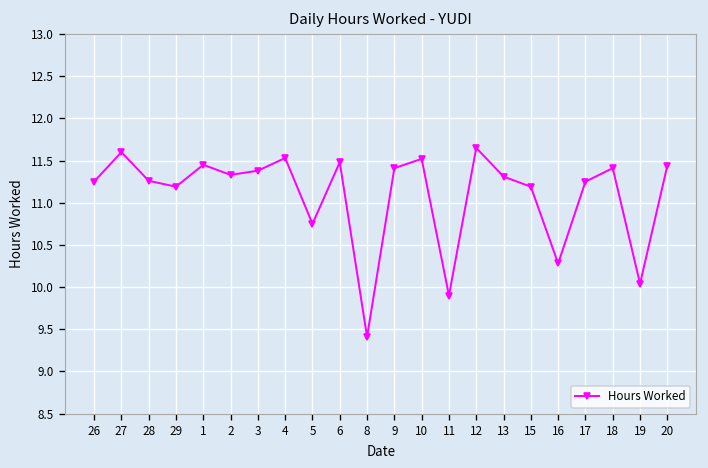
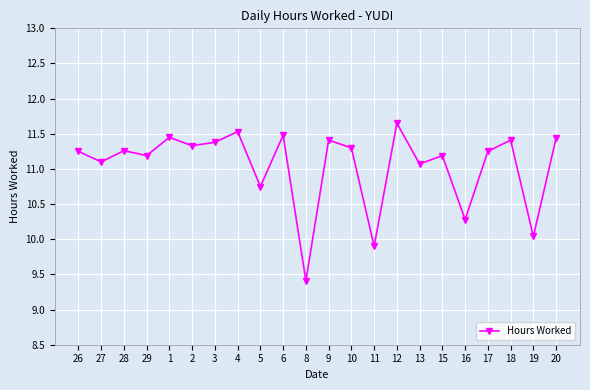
27: 11.6 -> 11.1
10: 11.5 -> 11.3
13: 11.3 -> 11.1
